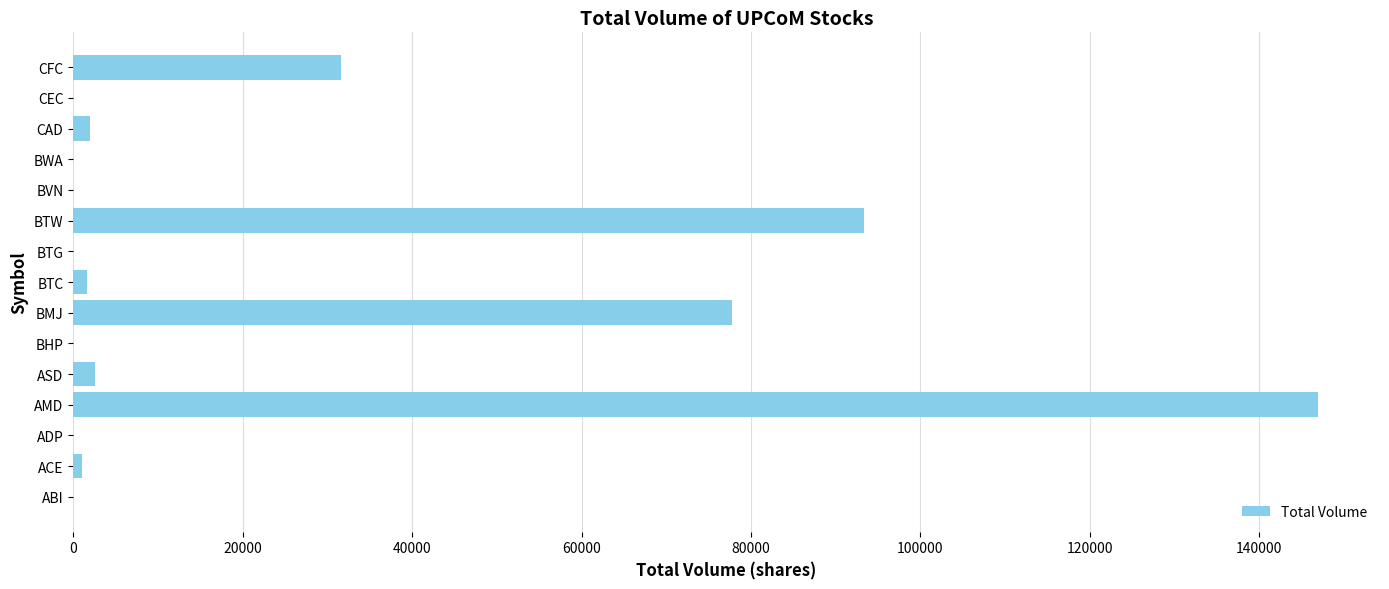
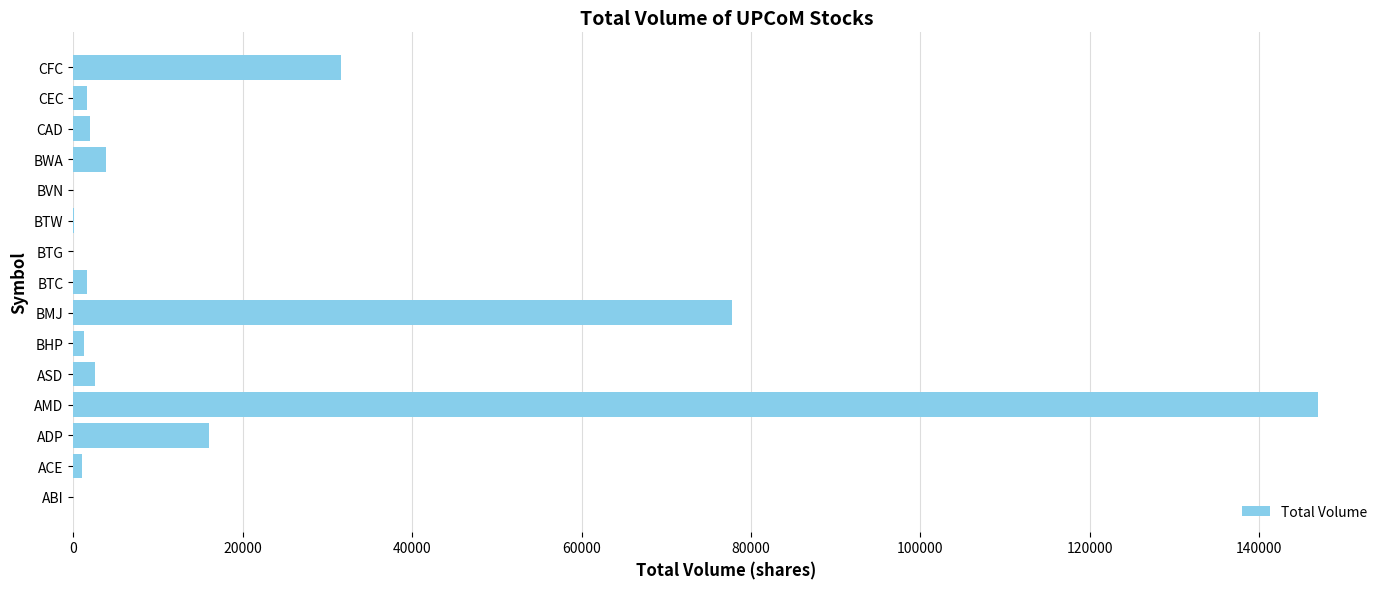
CEC: 0 -> 2000
BWA: 0 -> 4000
BTW: 93000 -> 0
BHP: 0 -> 1000
ADP: 0 -> 16000
